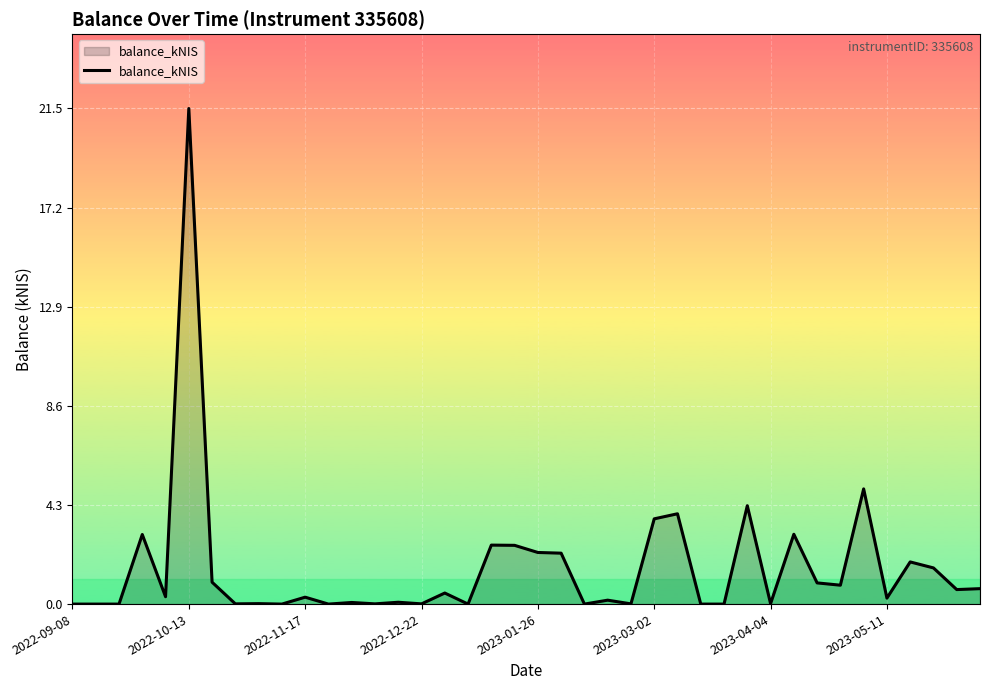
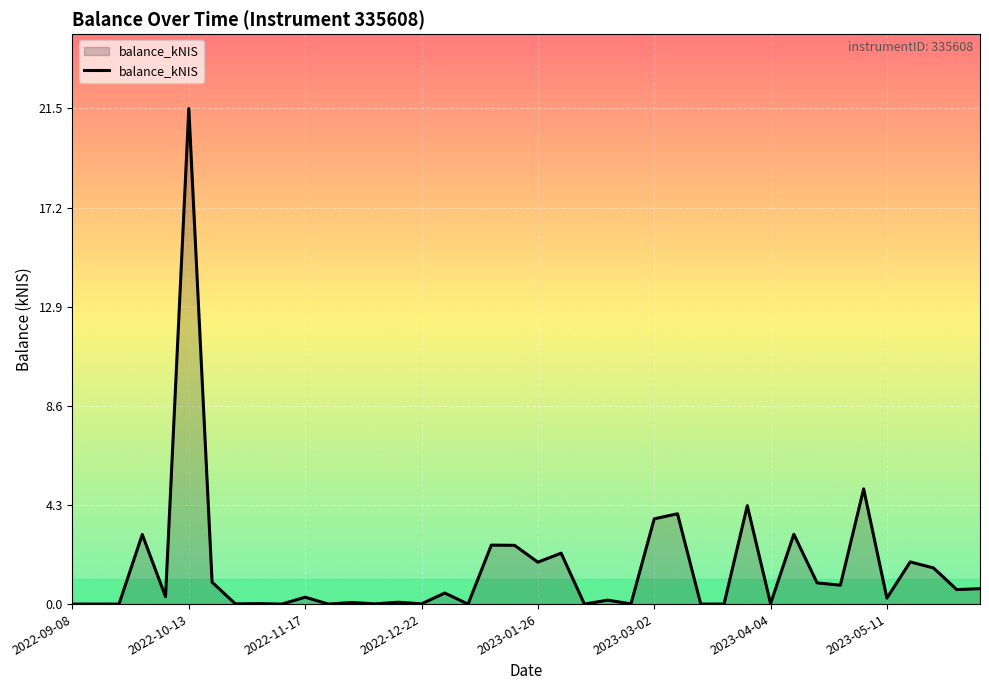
2023-01-26: 2.2 -> 1.8
